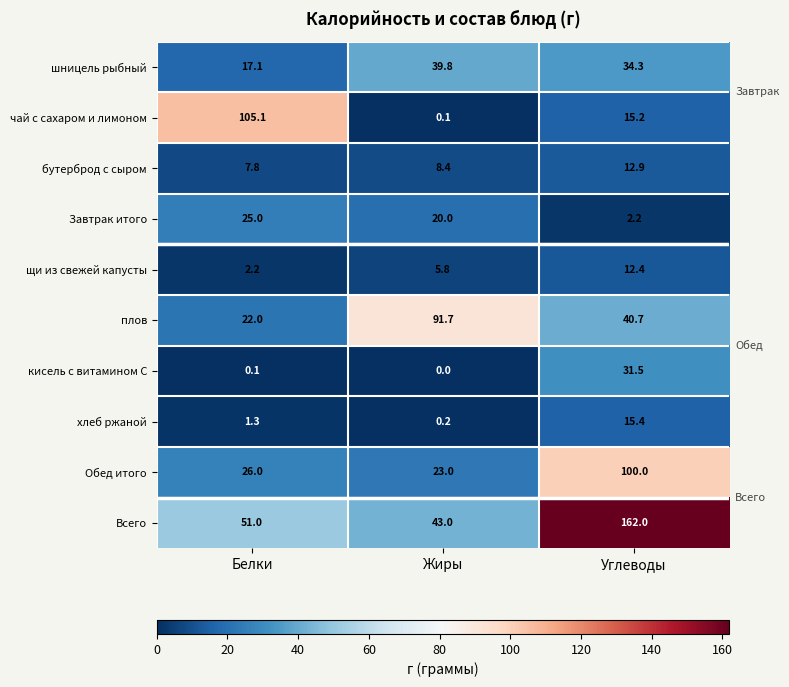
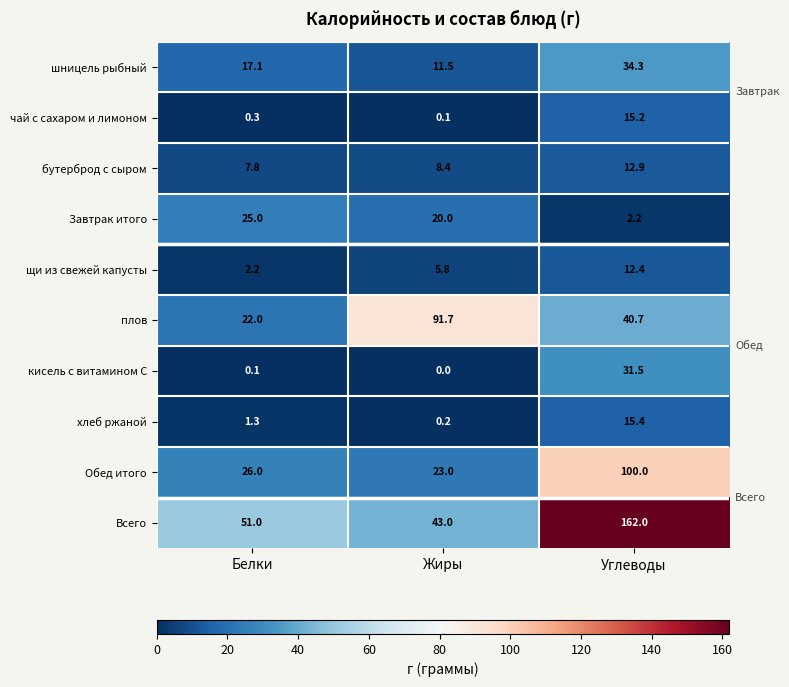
шницель рыбный, Жиры: 39.8 -> 11.5
чай с сахаром и лимоном, Белки: 105.1 -> 0.3
